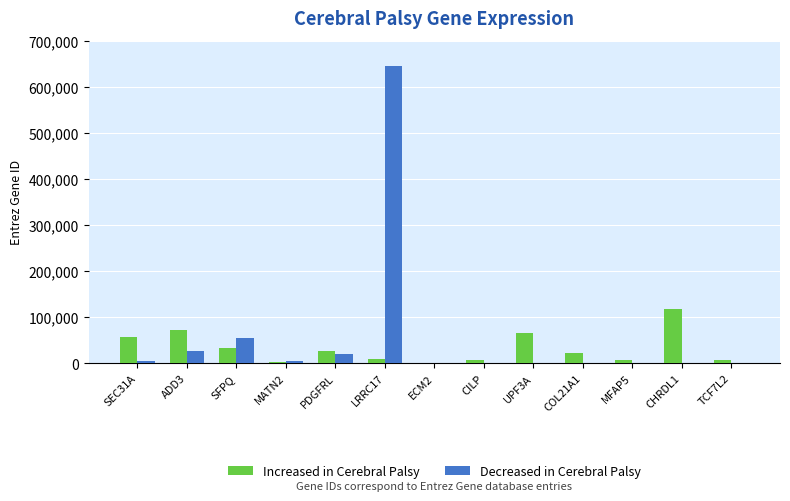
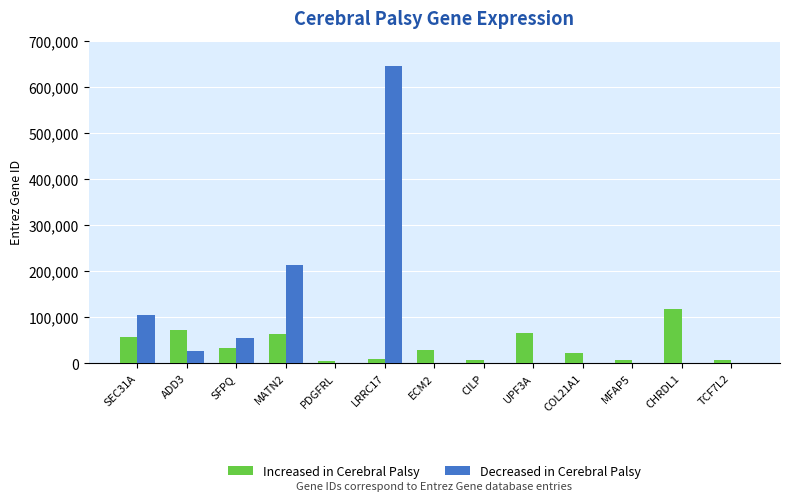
Decreased in Cerebral Palsy, SEC31A: 10,000 -> 110,000
Increased in Cerebral Palsy, MATN2: 0 -> 70,000
Decreased in Cerebral Palsy, MATN2: 0 -> 210,000
Increased in Cerebral Palsy, PDGFRL: 30,000 -> 10,000
Decreased in Cerebral Palsy, PDGFRL: 20,000 -> 0
Increased in Cerebral Palsy, ECM2: 0 -> 30,000
